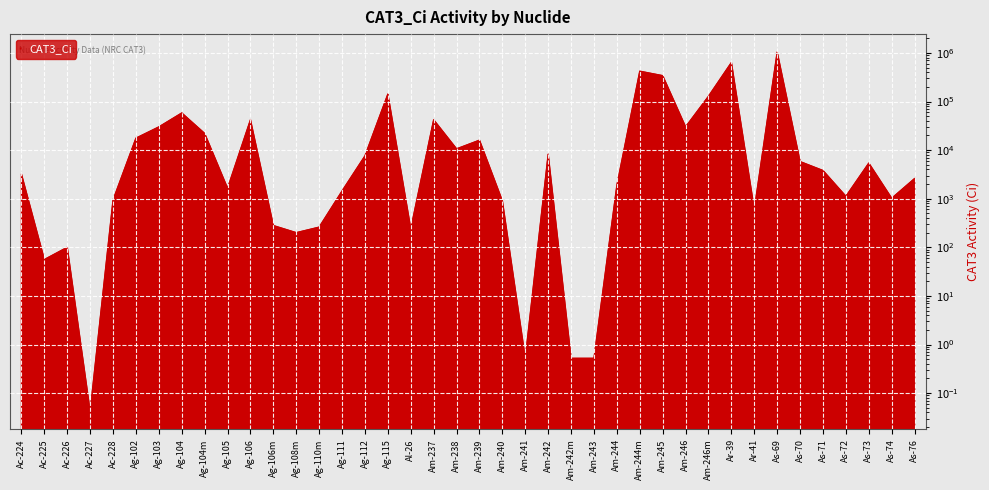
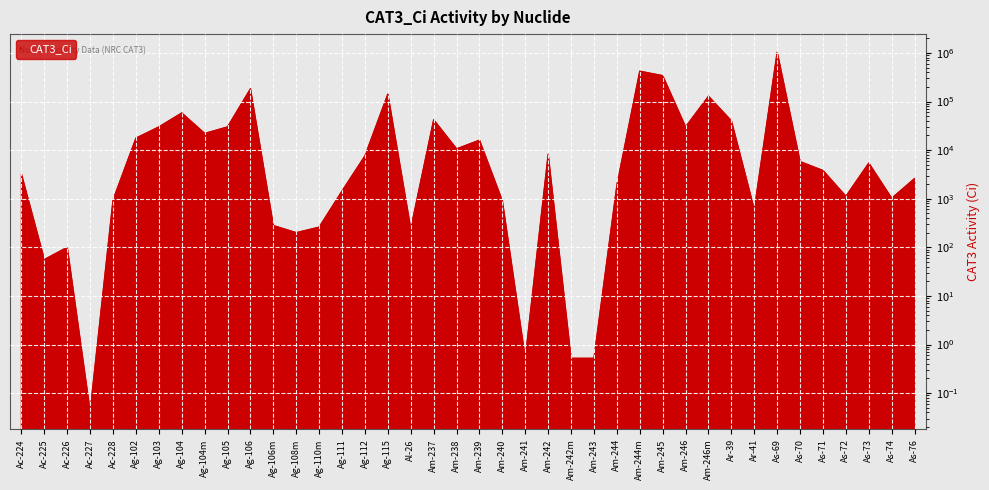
Ag-105: 1600 -> 30000
Ag-106: 40000 -> 180000
Ar-39: 600000 -> 40000
